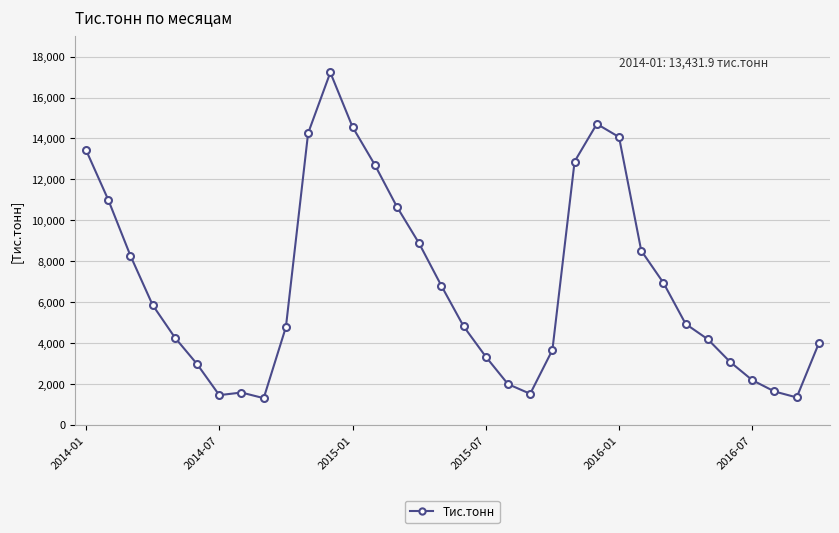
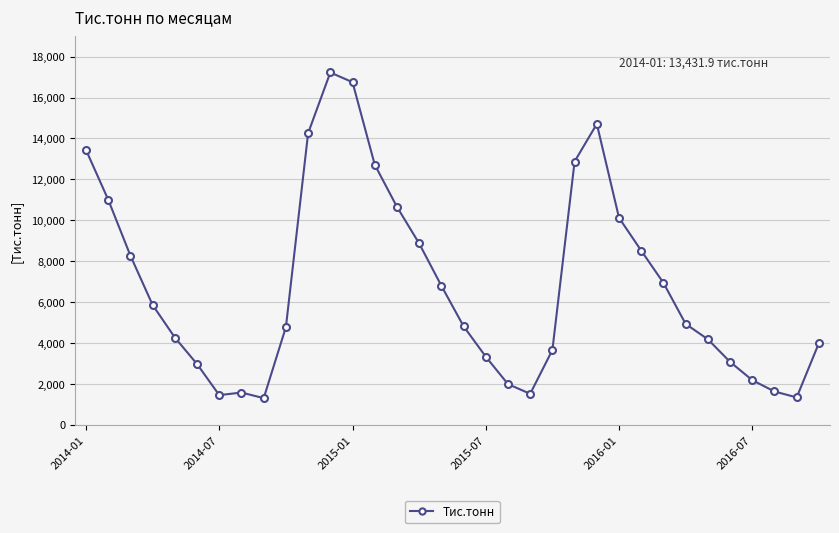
2015-01: 14,600 -> 16,700
2016-01: 14,100 -> 10,100
